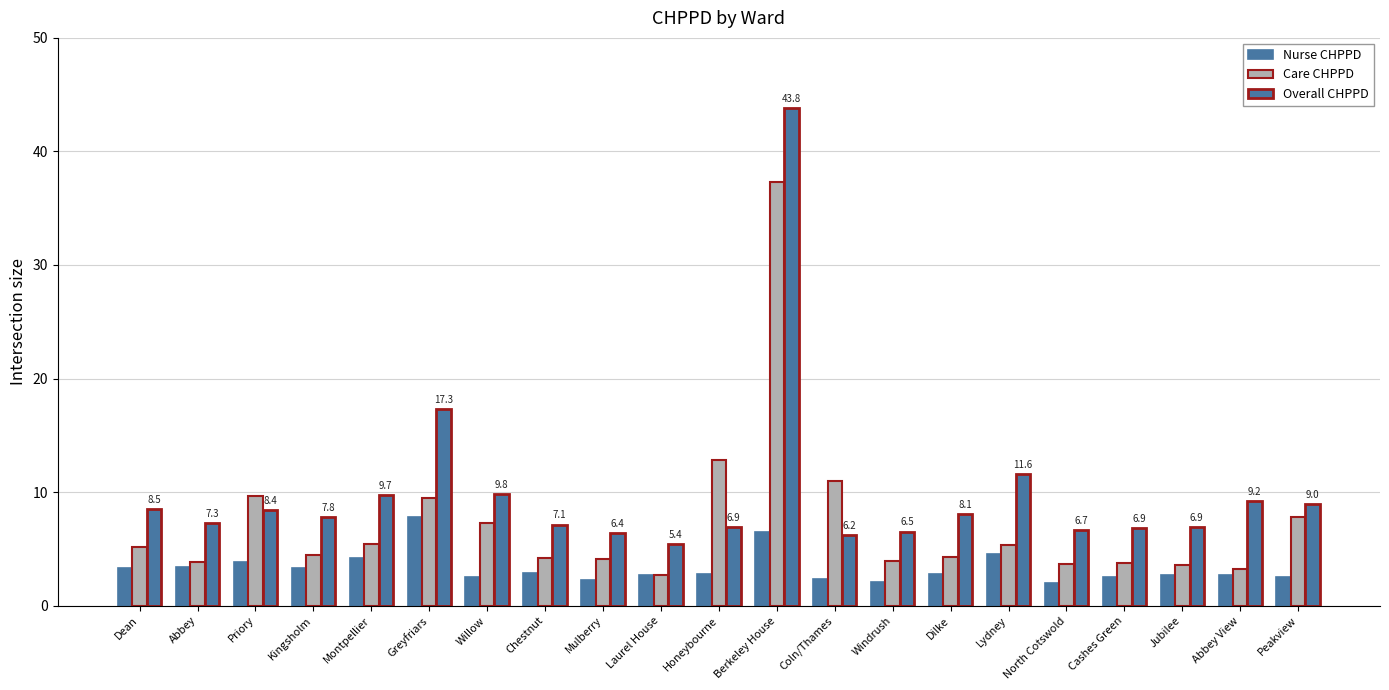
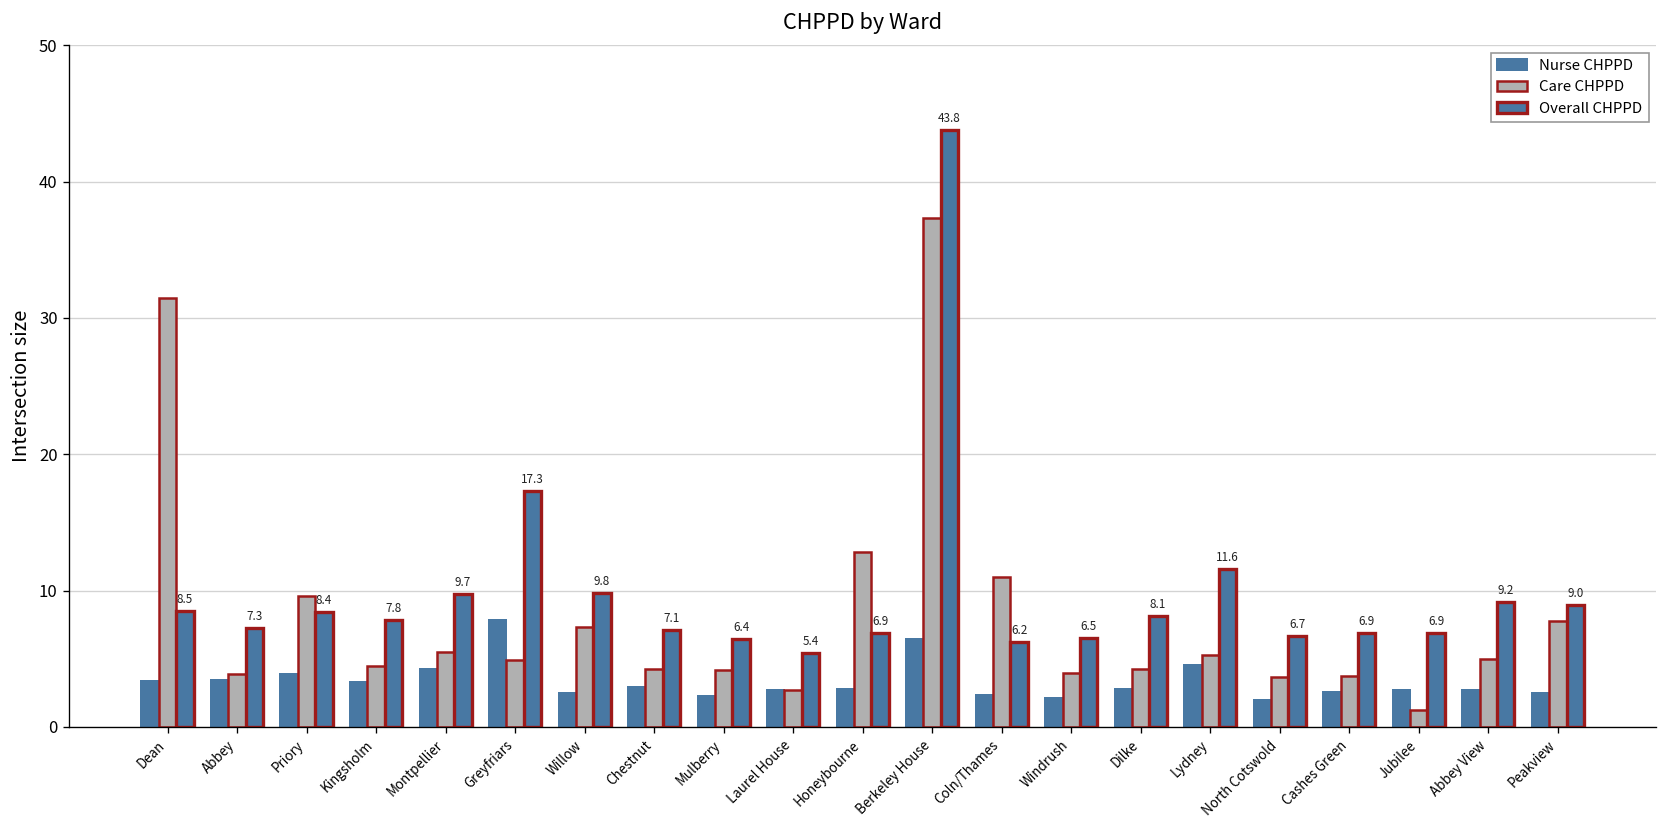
Care CHPPD, Dean: 5.2 -> 31.5
Care CHPPD, Greyfriars: 9.5 -> 4.9
Care CHPPD, Jubilee: 3.6 -> 1.2
Care CHPPD, Abbey View: 3.3 -> 4.9
